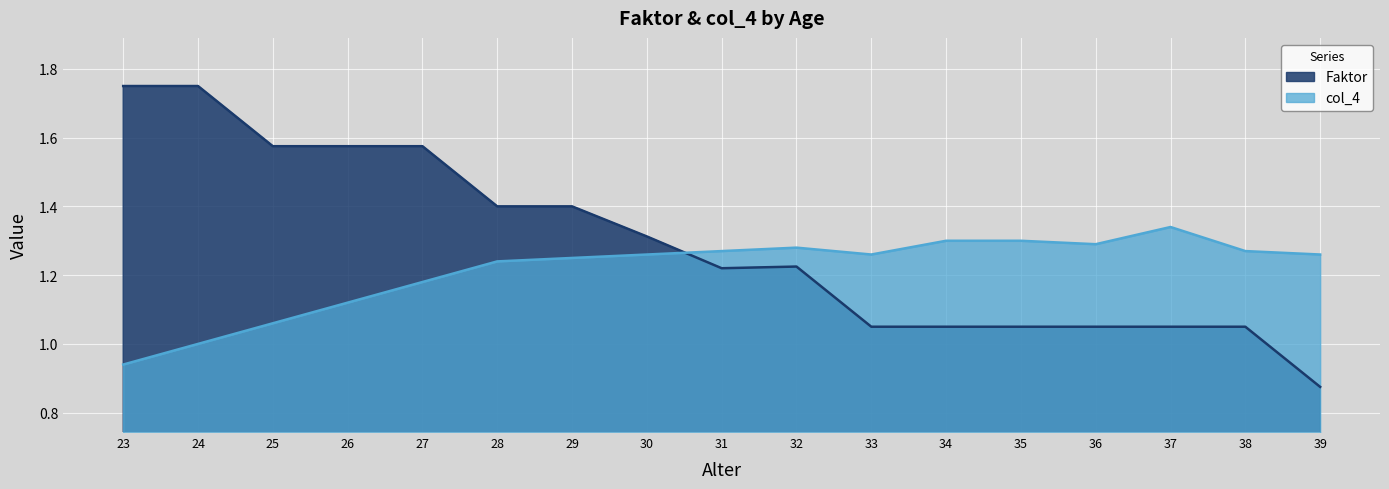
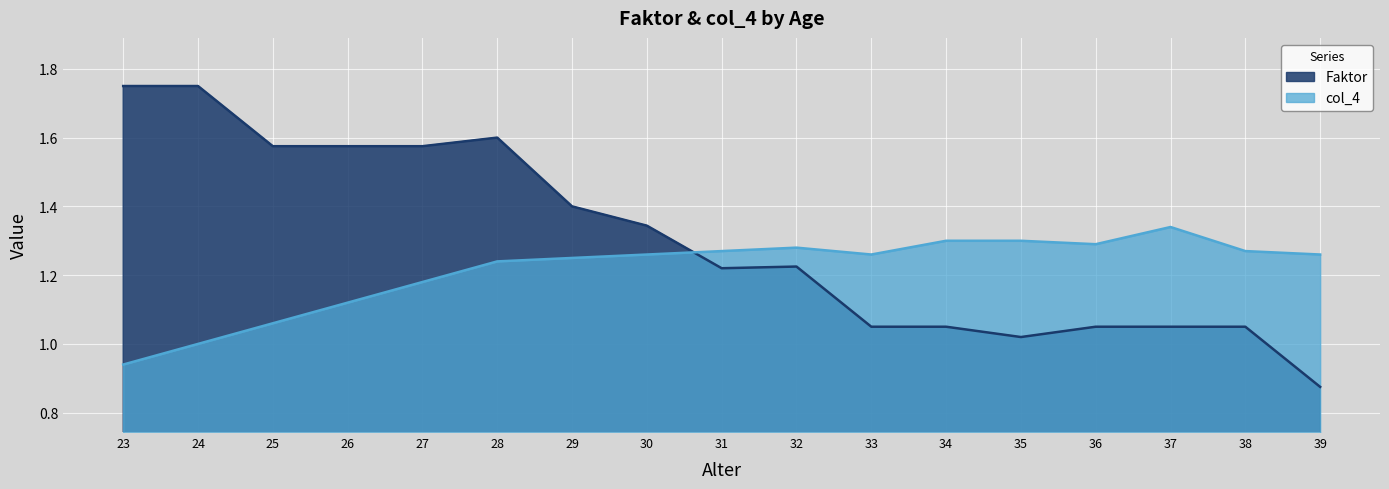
Faktor, 28: 1.4 -> 1.6
Faktor, 30: 1.31 -> 1.34
Faktor, 35: 1.05 -> 1.02
